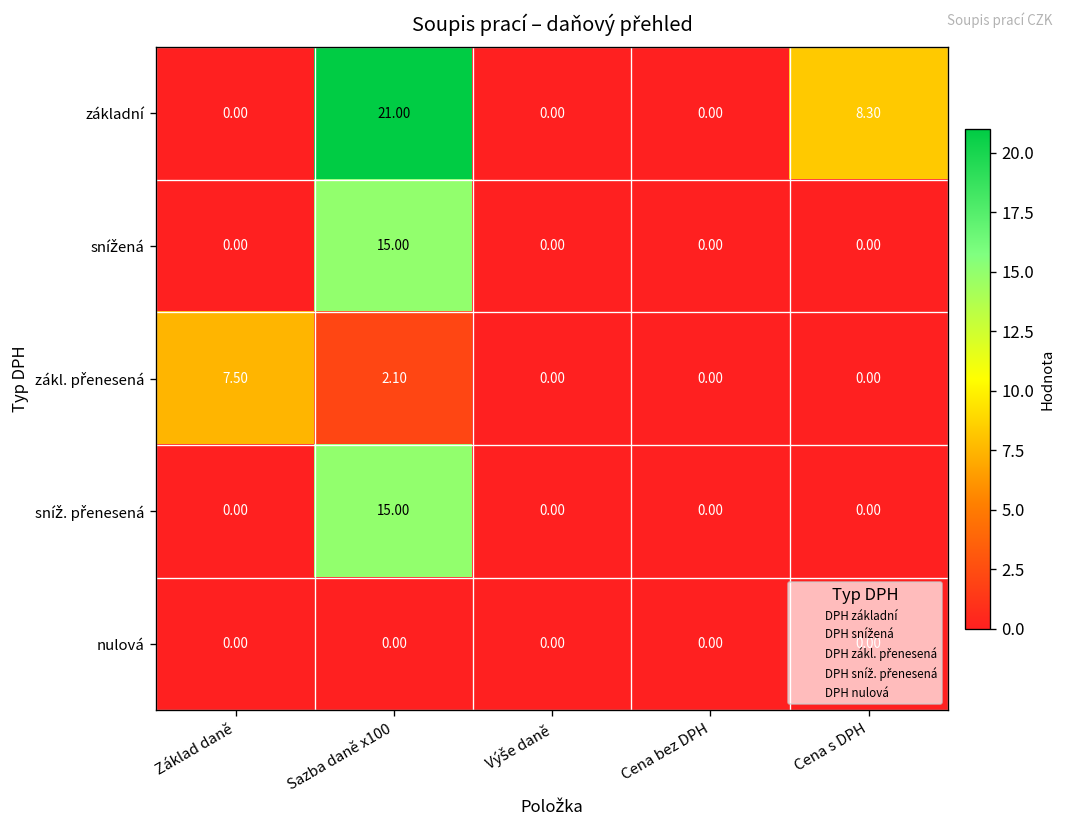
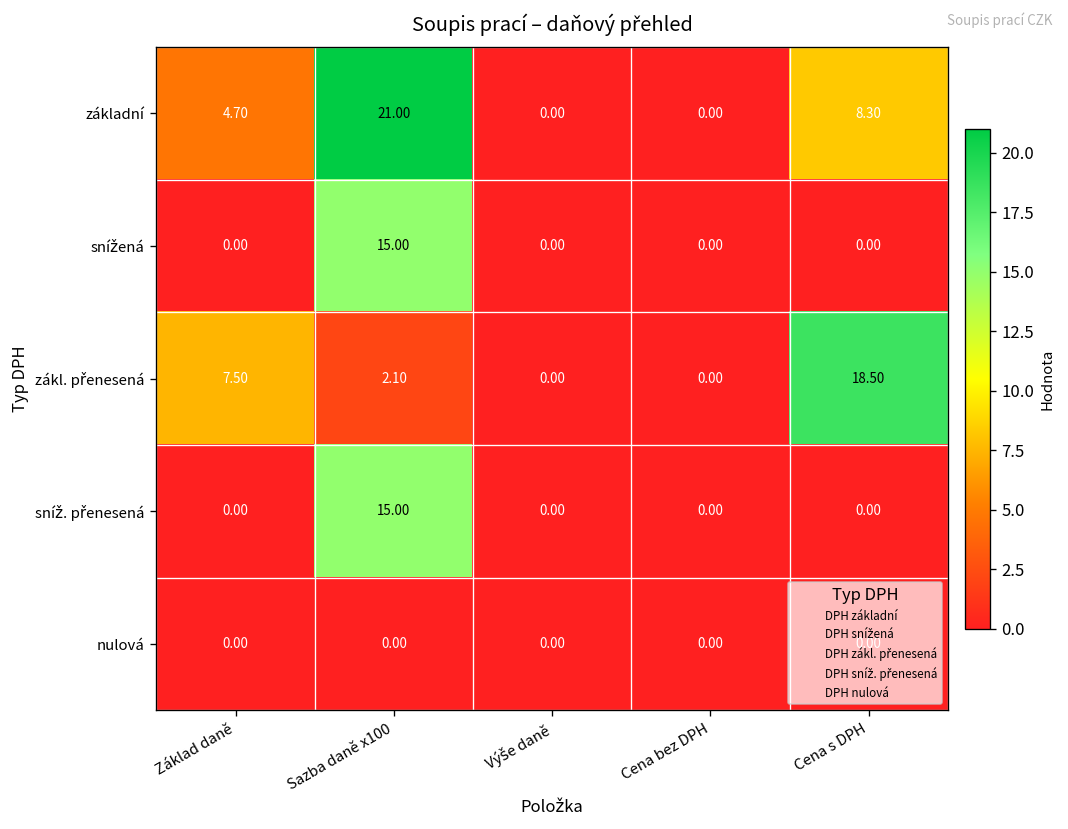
základní, Základ daně: 0.00 -> 4.70
zákl. přenesená, Cena s DPH: 0.00 -> 18.50
